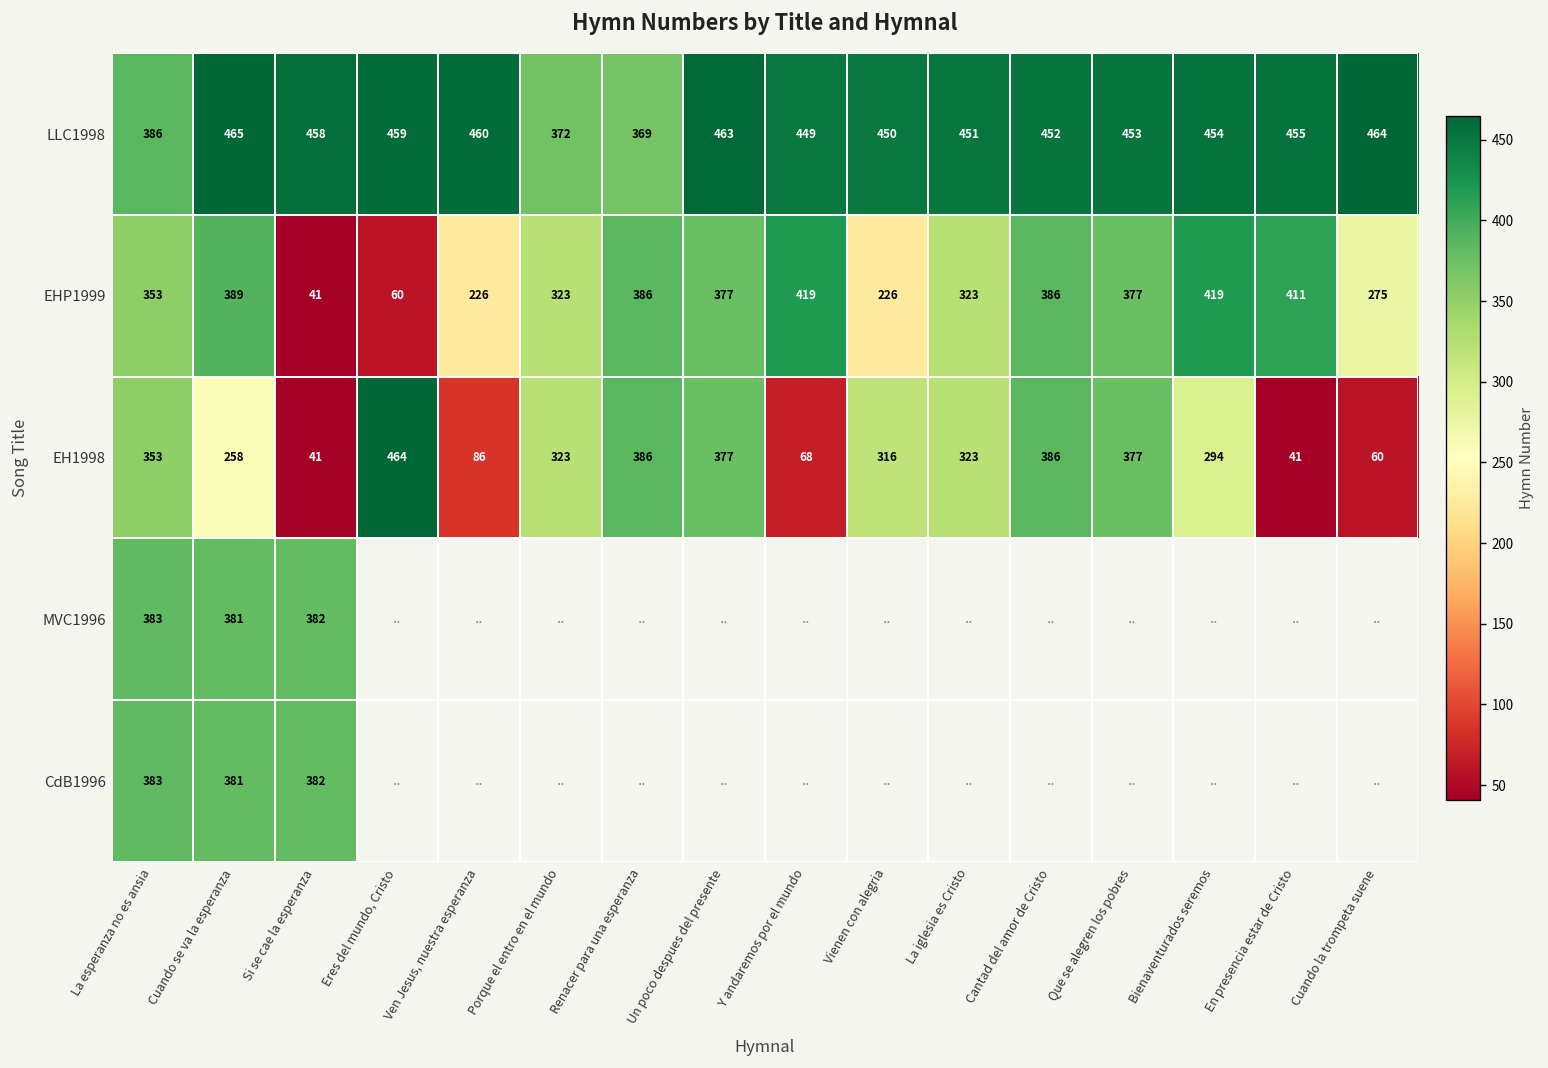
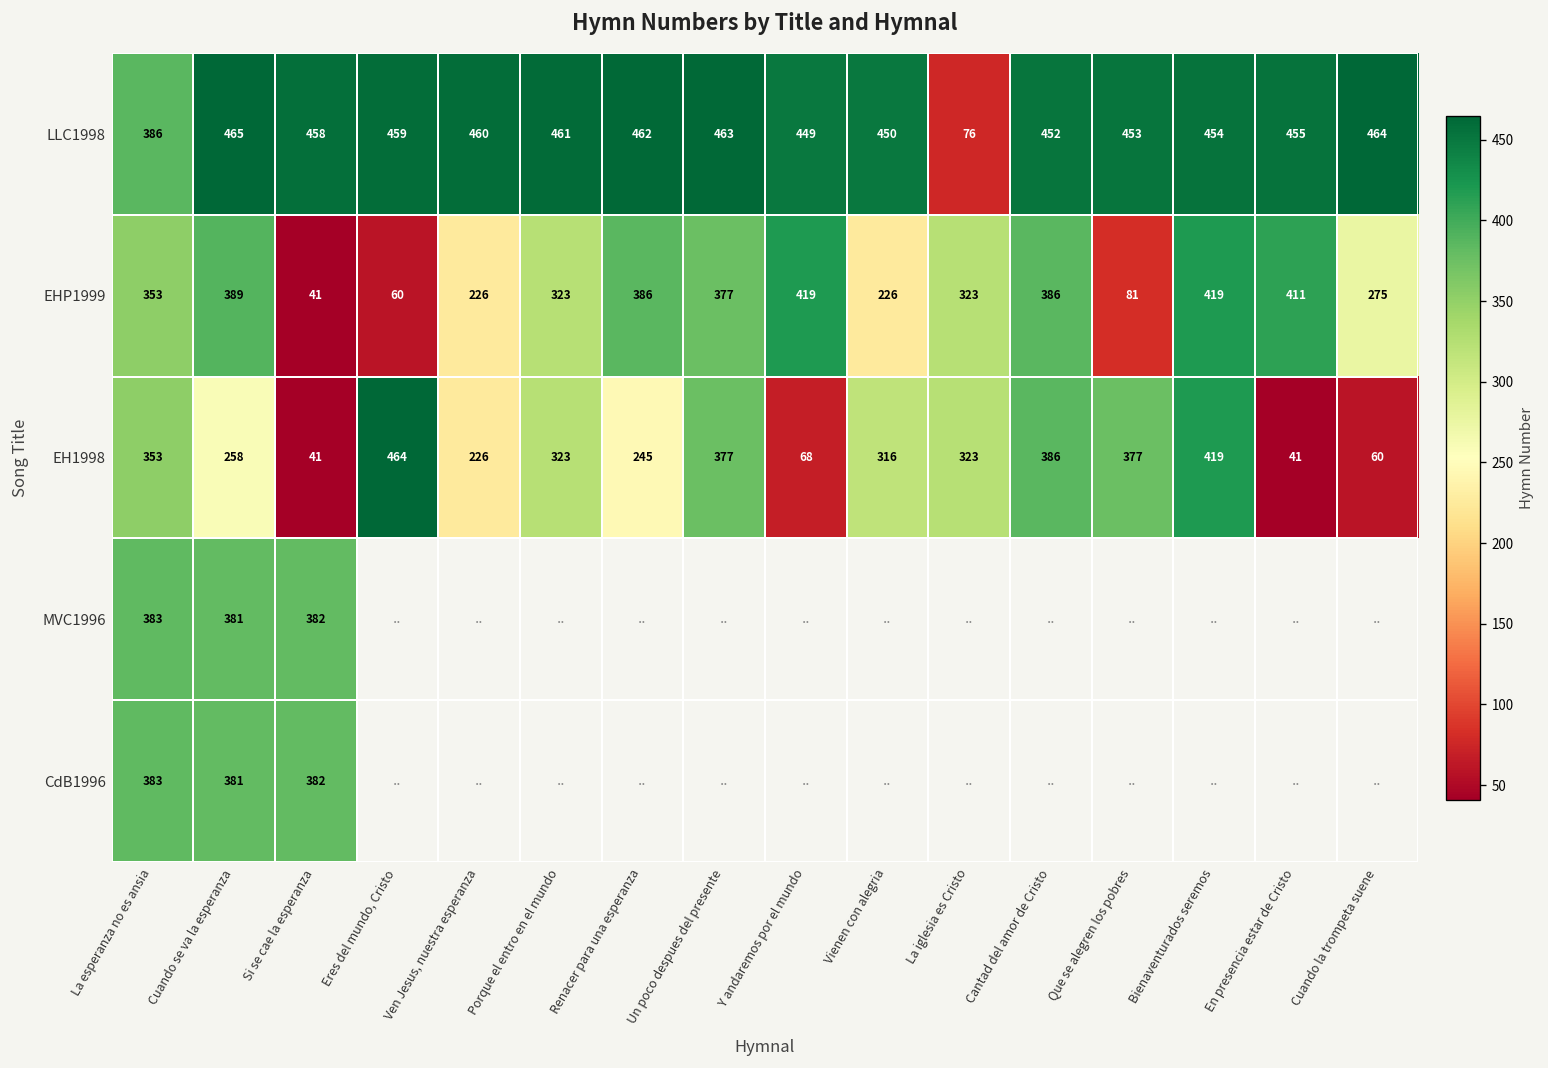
LLC1998, Porque el entro en el mundo: 372 -> 461
LLC1998, Renacer para una esperanza: 369 -> 462
LLC1998, La iglesia es Cristo: 451 -> 76
EHP1999, Que se alegren los pobres: 377 -> 81
EH1998, Ven Jesus, nuestra esperanza: 86 -> 226
EH1998, Renacer para una esperanza: 386 -> 245
EH1998, Bienaventurados seremos: 294 -> 419
